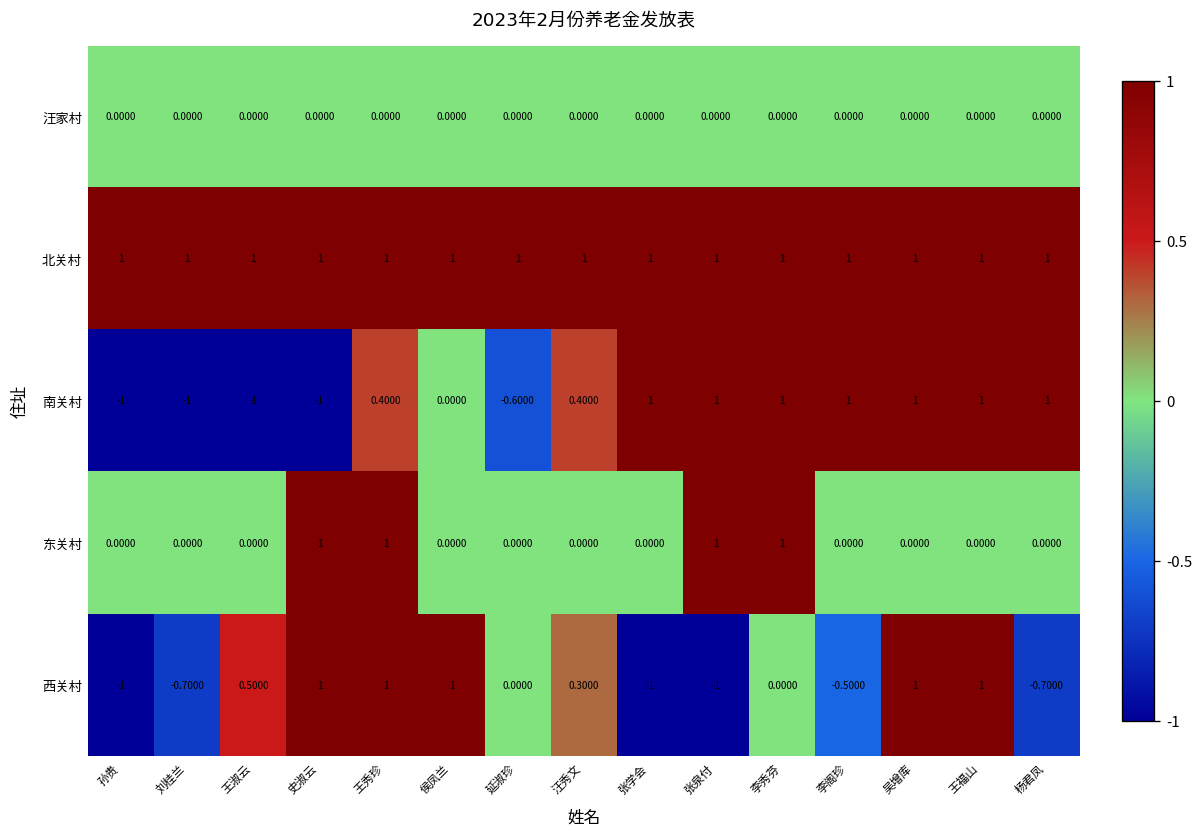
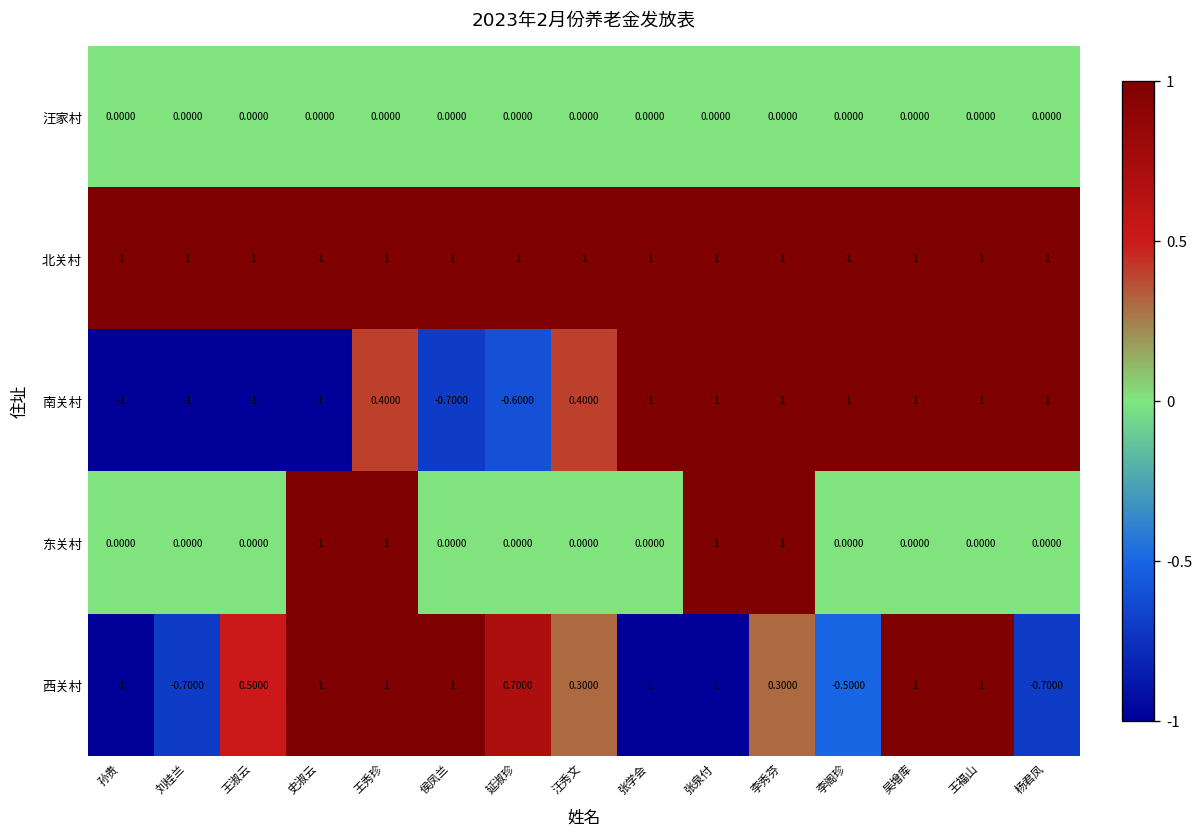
南关村, 侯凤兰: 0.0000 -> -0.7000
西关村, 延淑珍: 0.0000 -> 0.7000
西关村, 李秀芬: 0.0000 -> 0.3000
